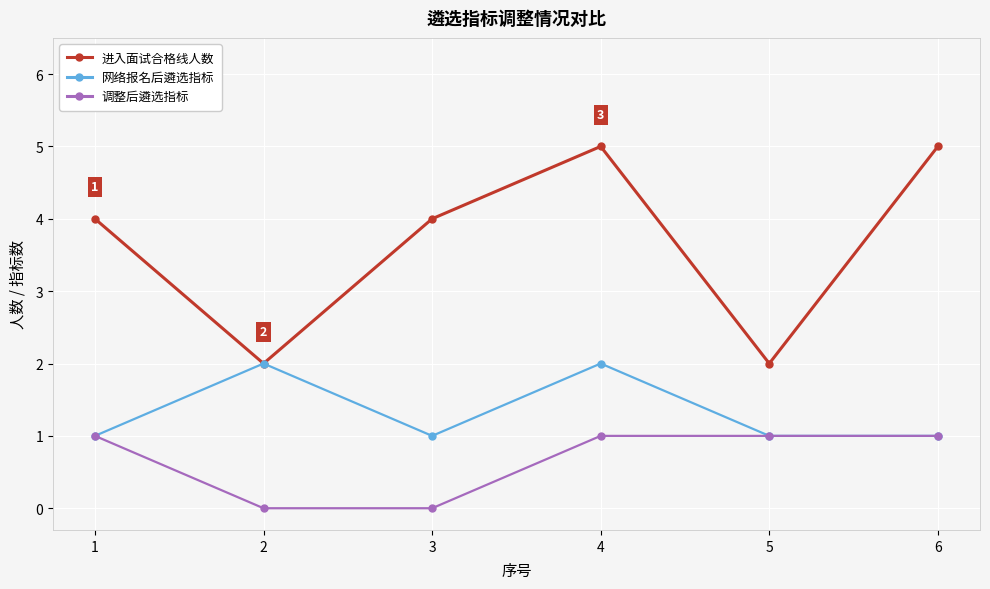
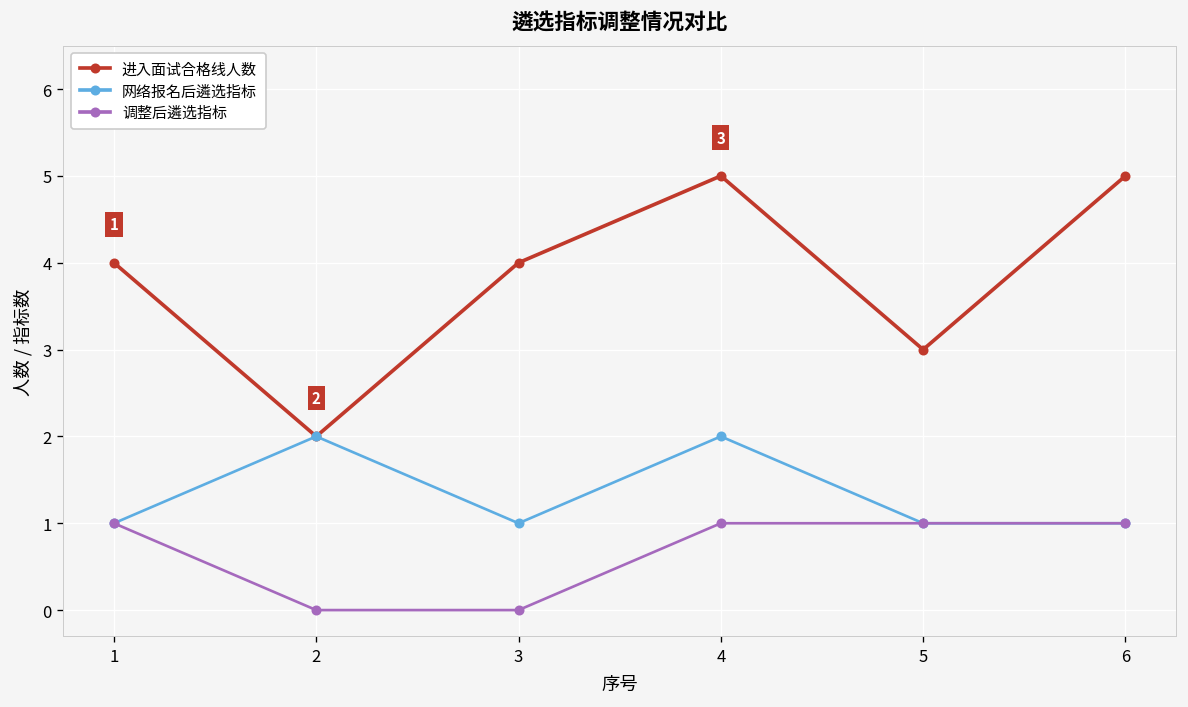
进入面试合格线人数, 5: 2 -> 3
